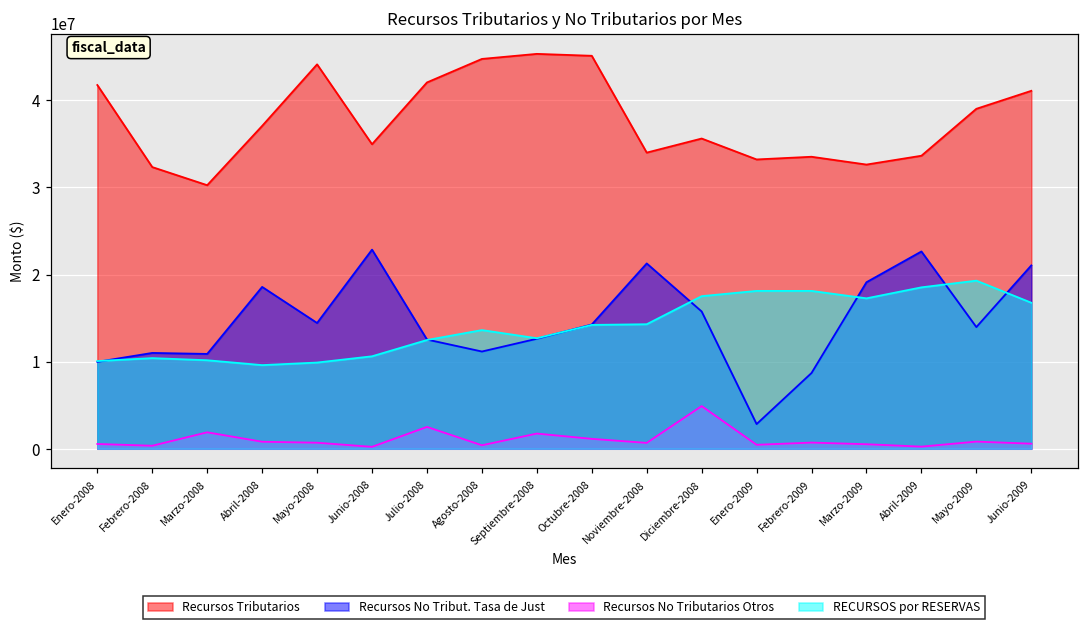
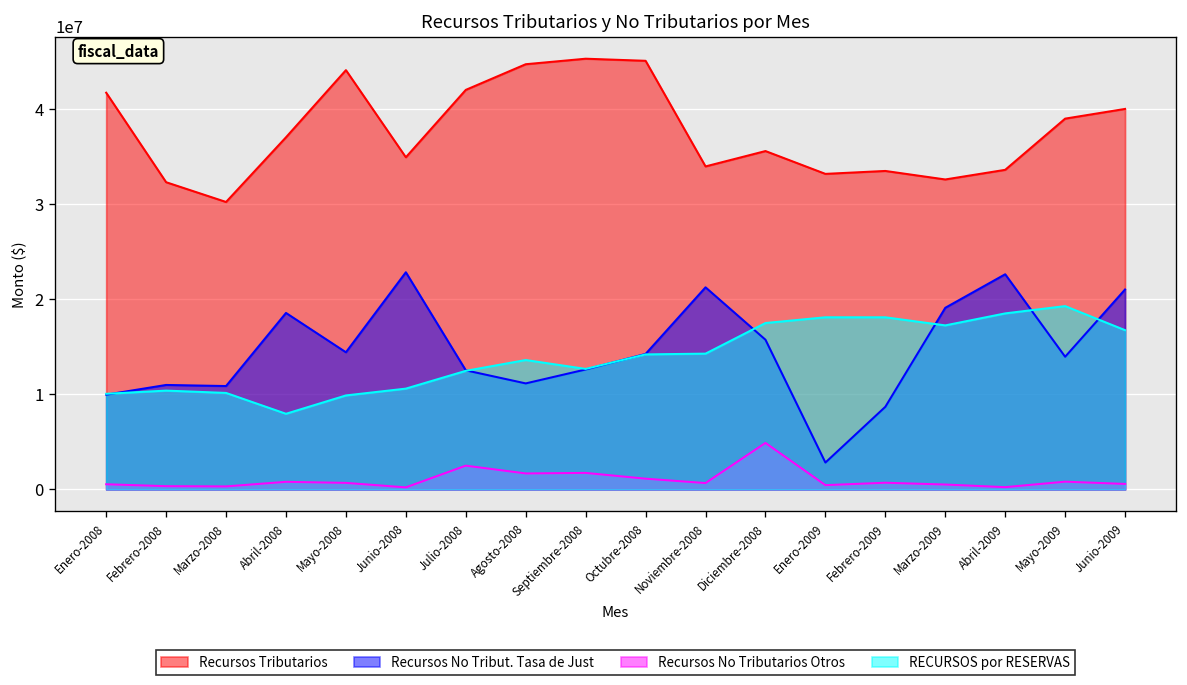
Recursos No Tributarios Otros, Marzo-2008: 2000000 -> 0
RECURSOS por RESERVAS, Abril-2008: 10000000 -> 8000000
Recursos No Tributarios Otros, Agosto-2008: 0 -> 2000000
Recursos Tributarios, Junio-2009: 41000000 -> 40000000
